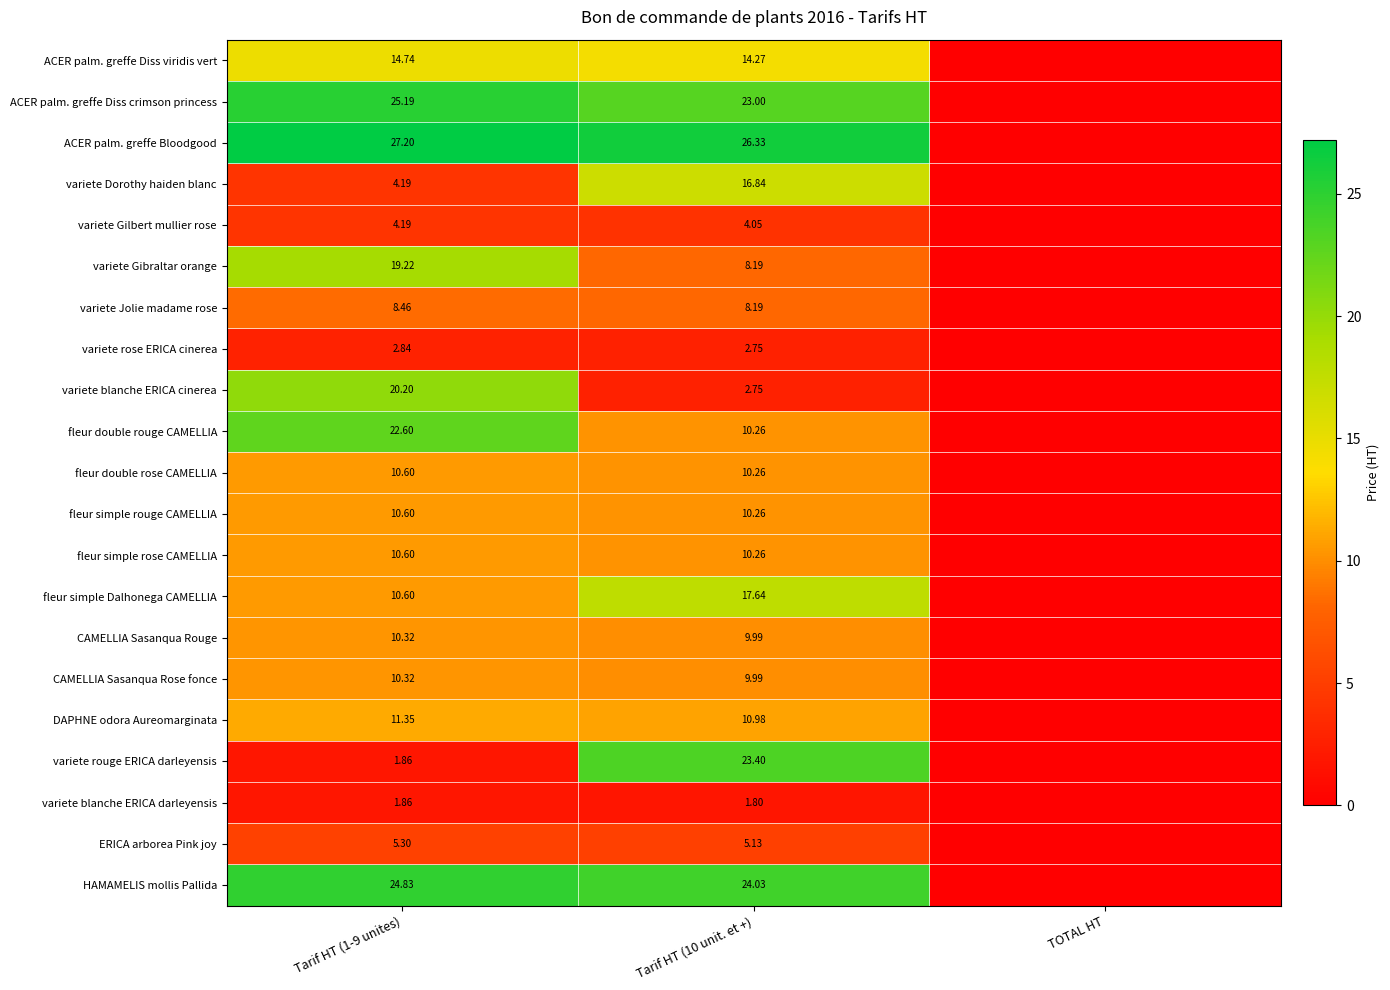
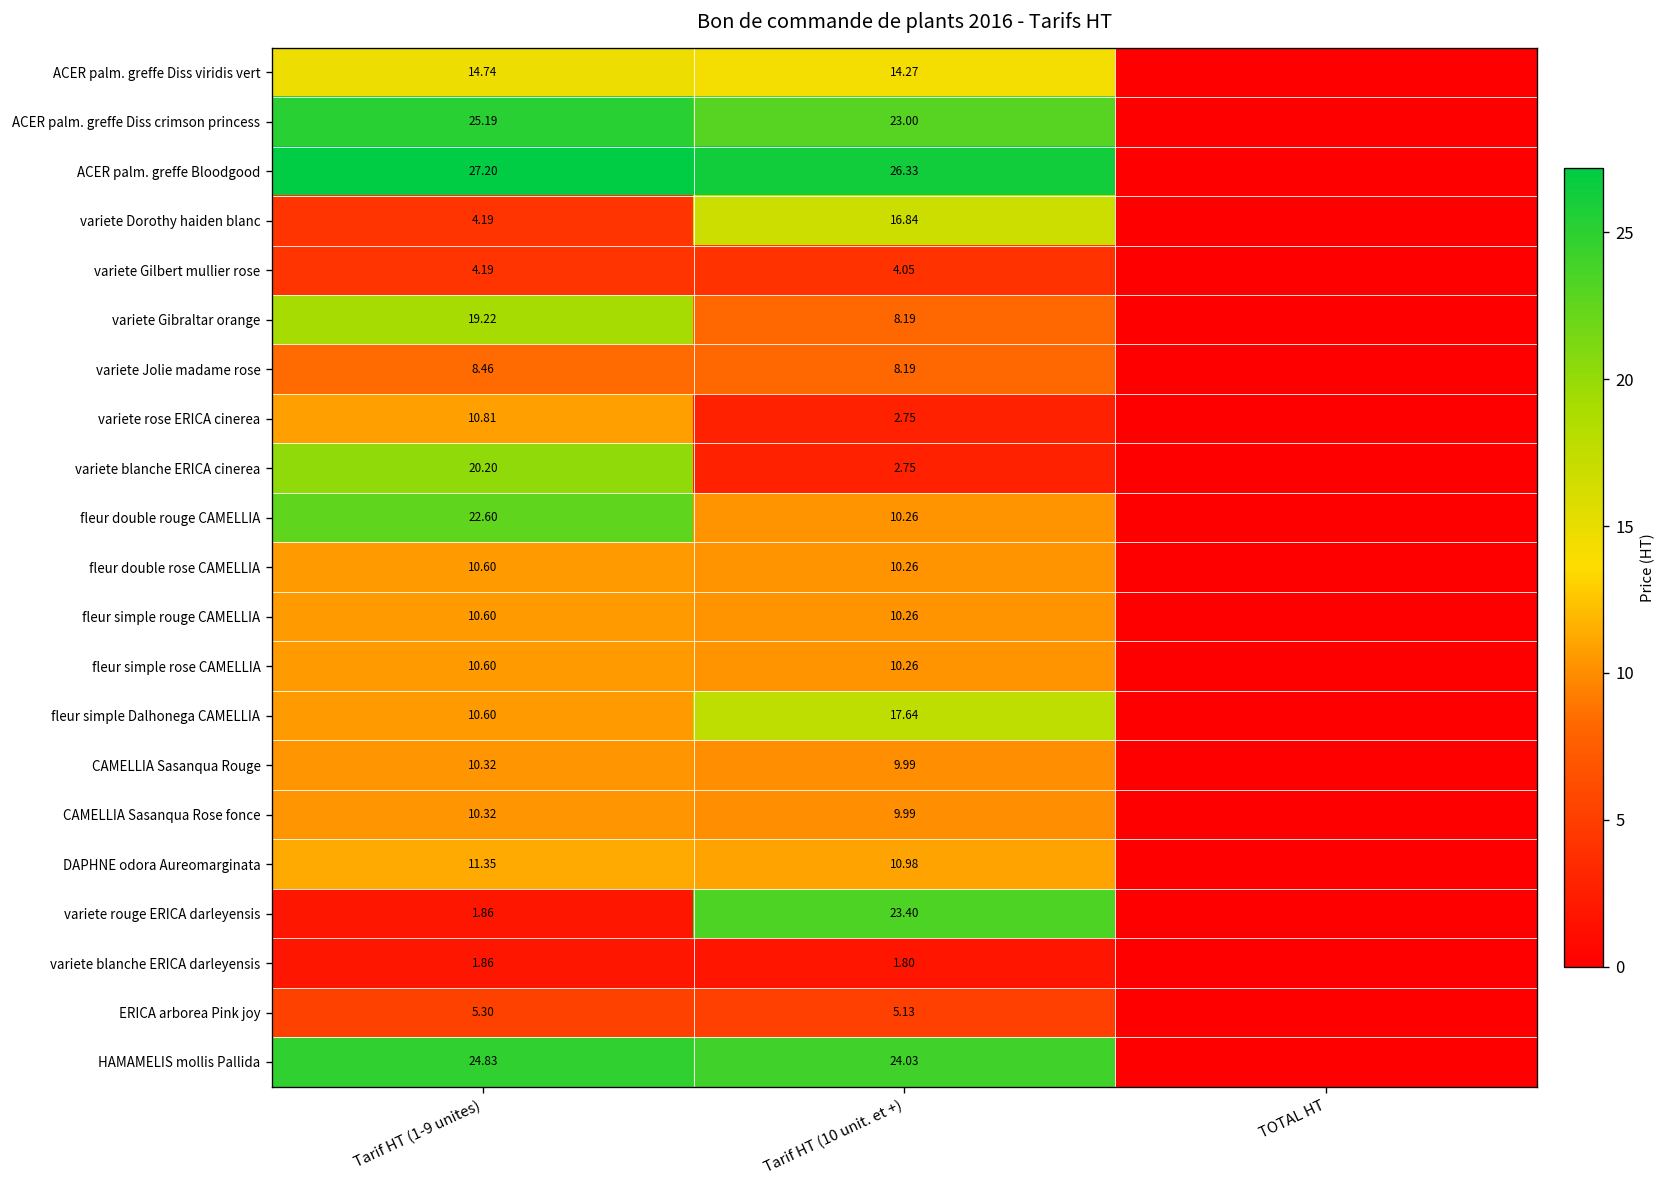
variete rose ERICA cinerea, Tarif HT (1-9 unites): 2.84 -> 10.81
